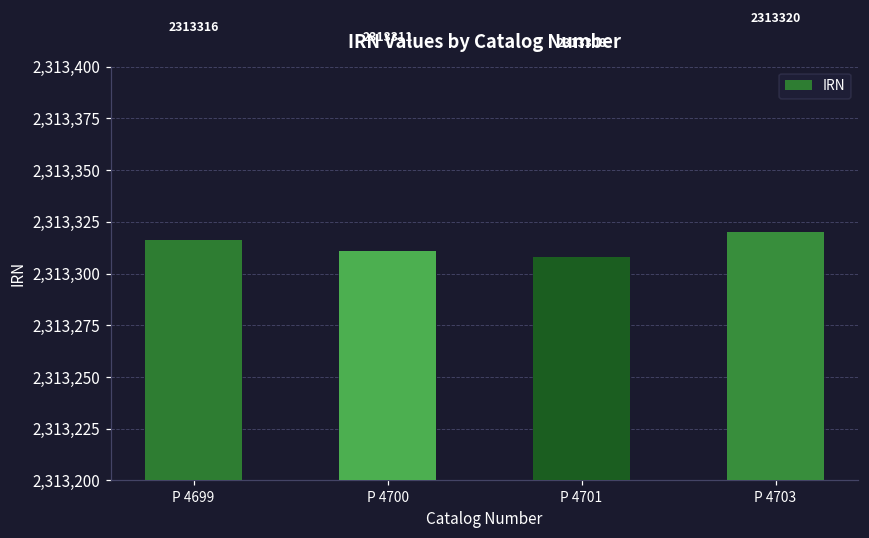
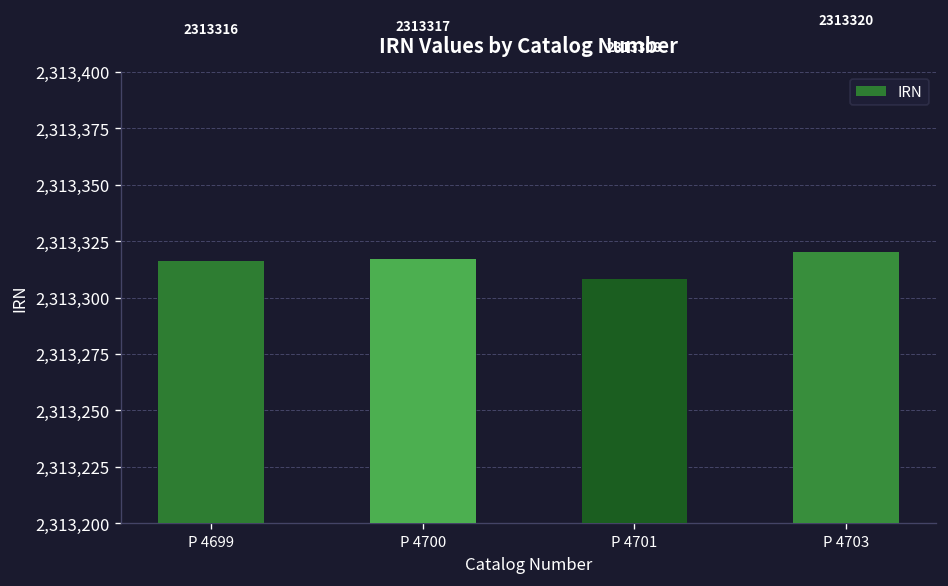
P 4700: 2313311 -> 2313317
